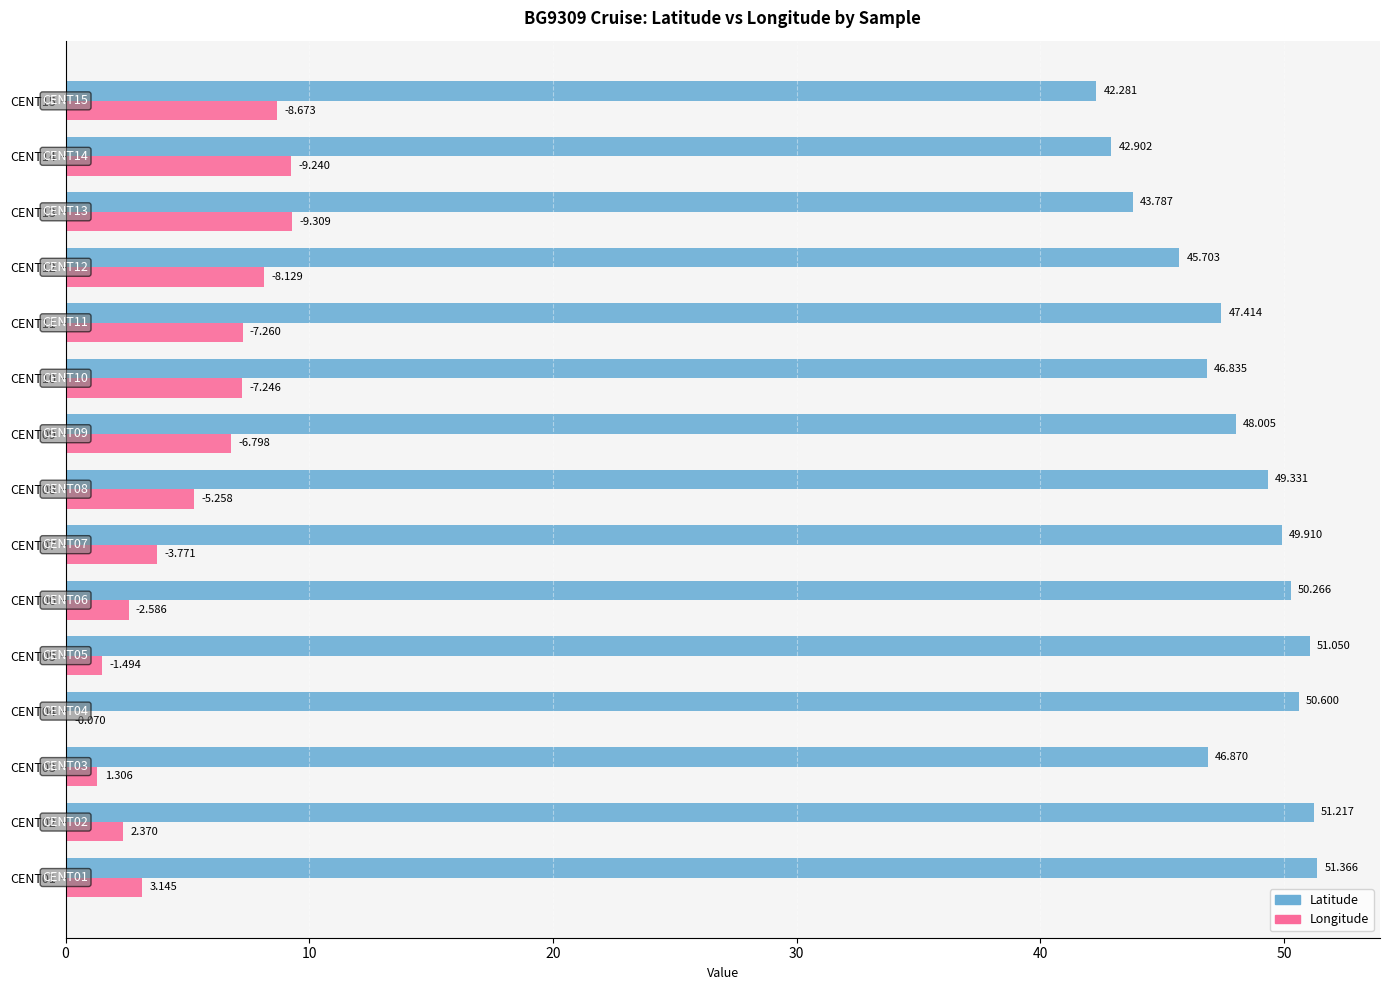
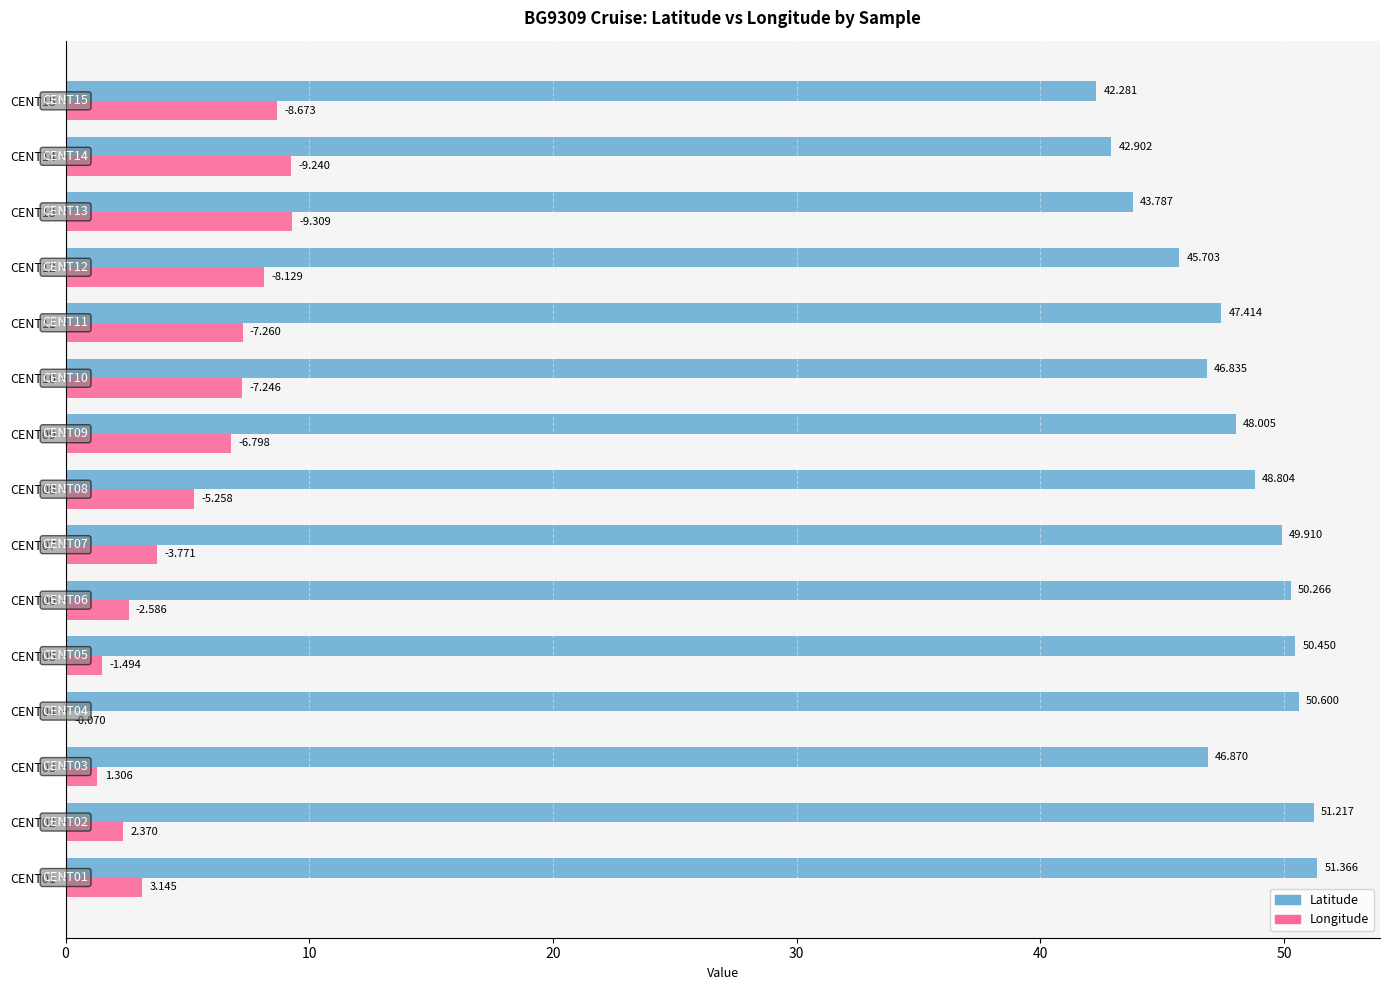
Latitude, CENT08: 49.331 -> 48.804
Latitude, CENT05: 51.050 -> 50.450
